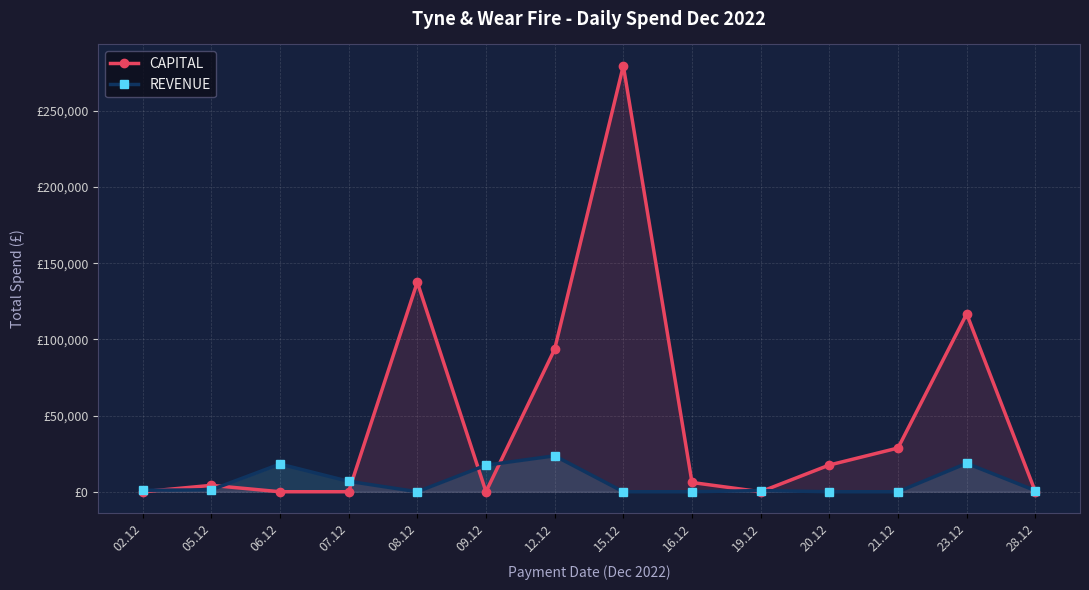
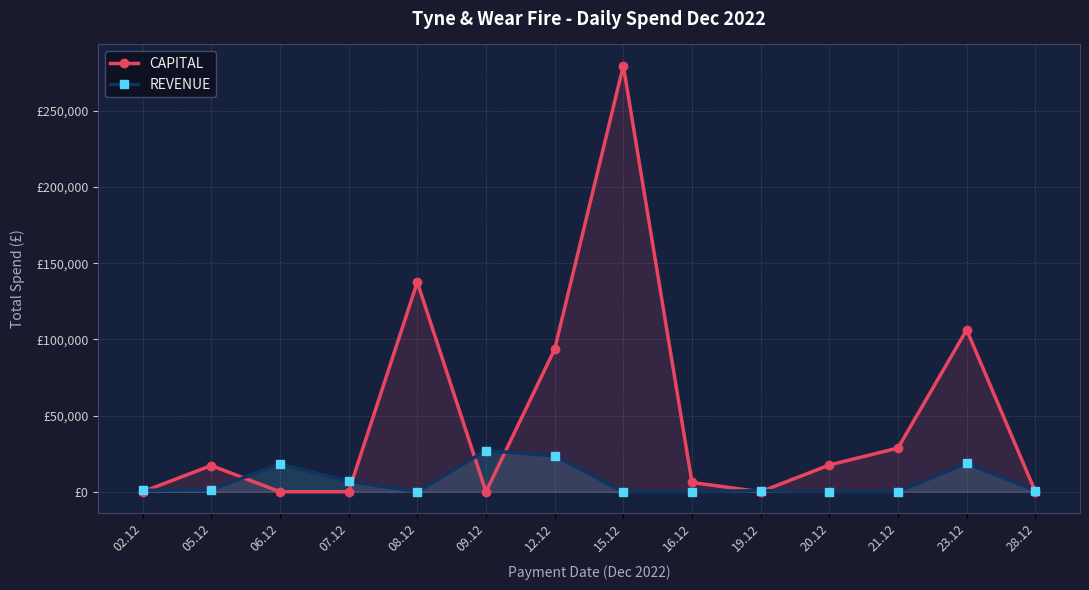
CAPITAL, 05.12: £4,000 -> £17,000
REVENUE, 09.12: £17,000 -> £27,000
CAPITAL, 23.12: £117,000 -> £106,000
